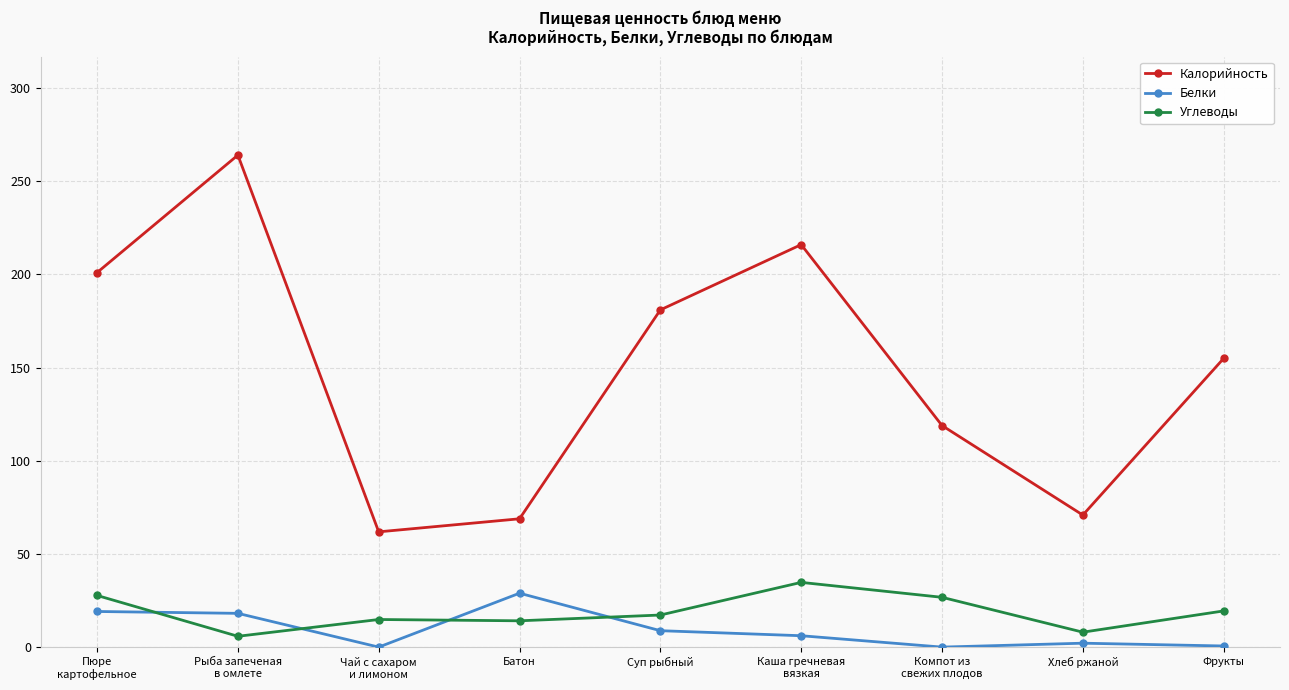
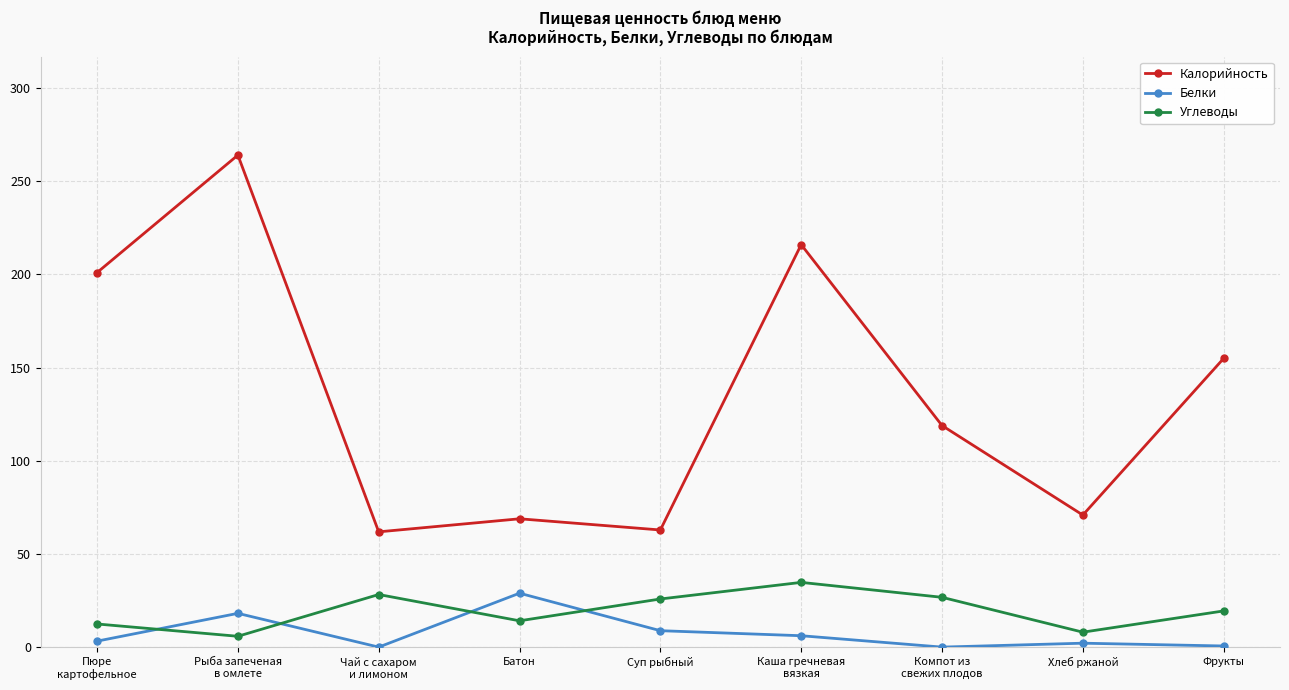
Белки, Пюре картофельное: 19 -> 3
Углеводы, Пюре картофельное: 28 -> 13
Углеводы, Чай с сахаром и лимоном: 15 -> 28
Калорийность, Суп рыбный: 181 -> 63
Углеводы, Суп рыбный: 17 -> 26
